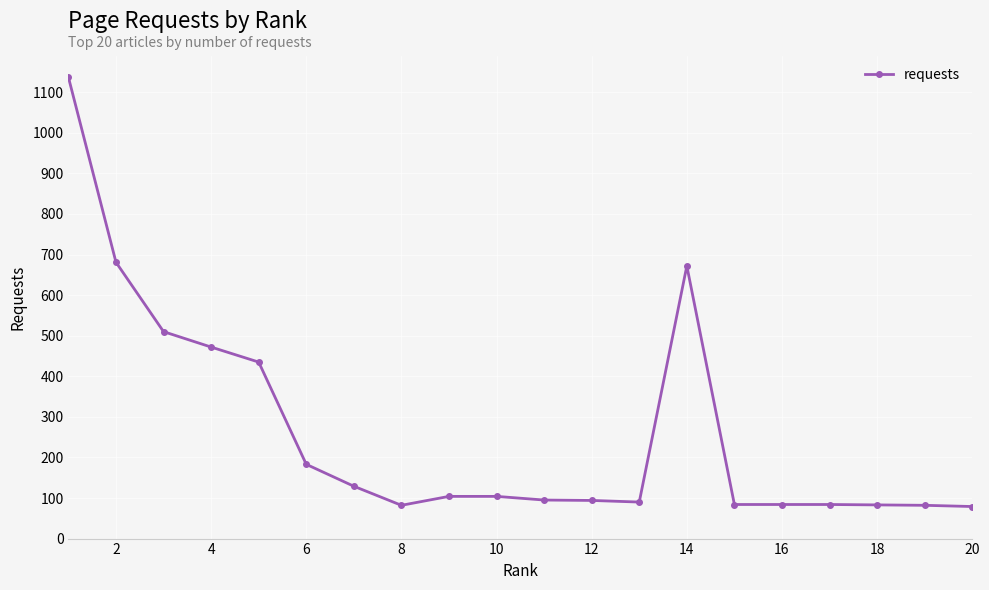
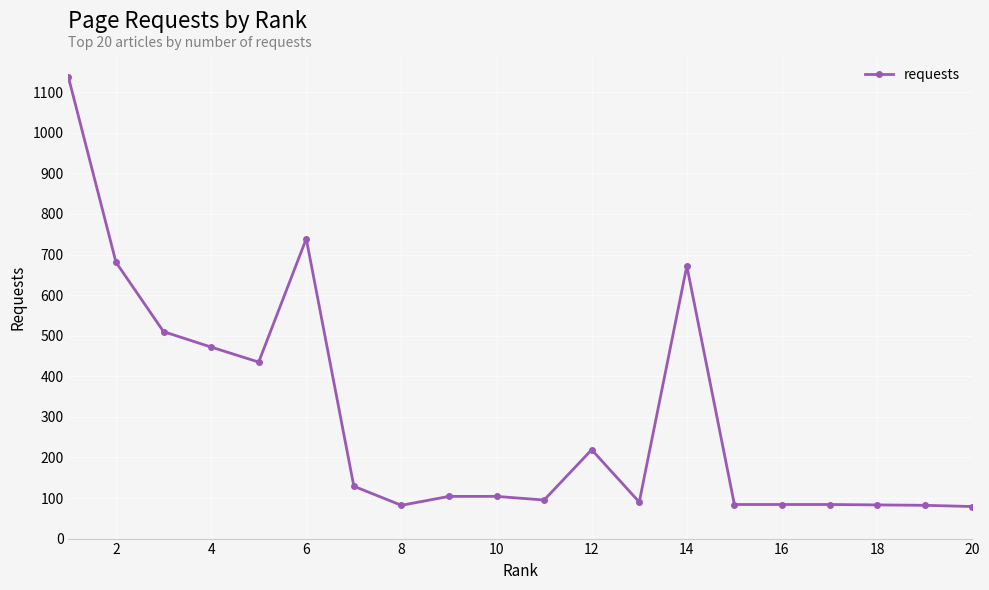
6: 180 -> 740
12: 90 -> 220
